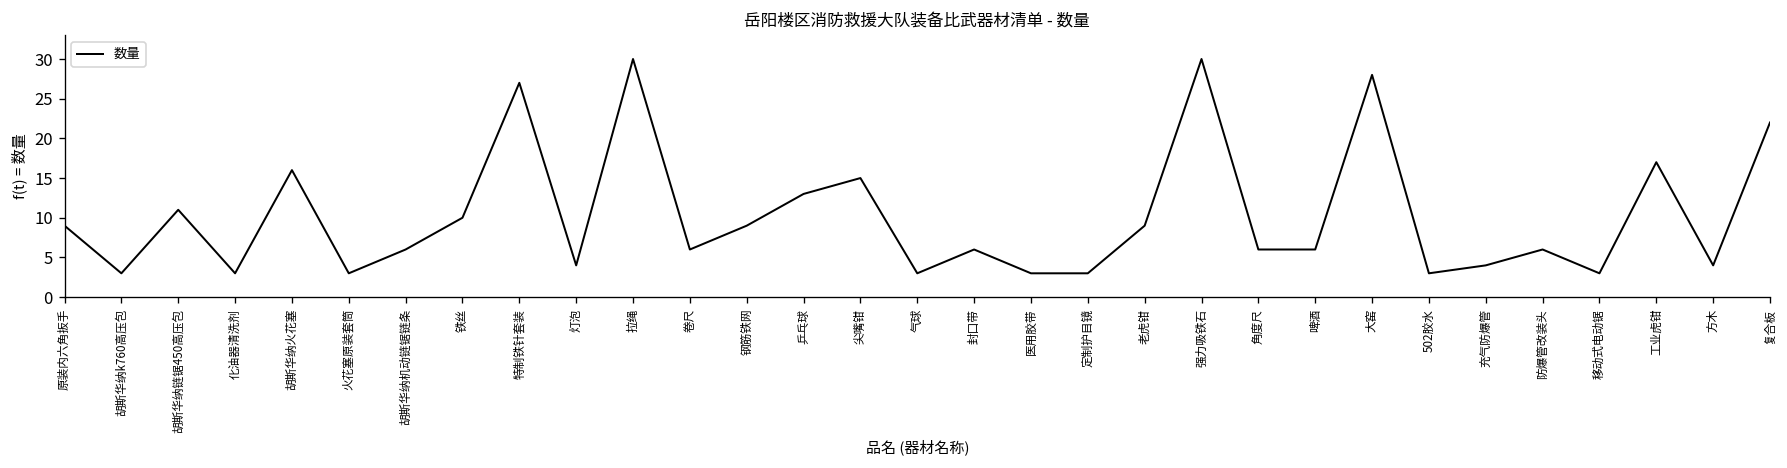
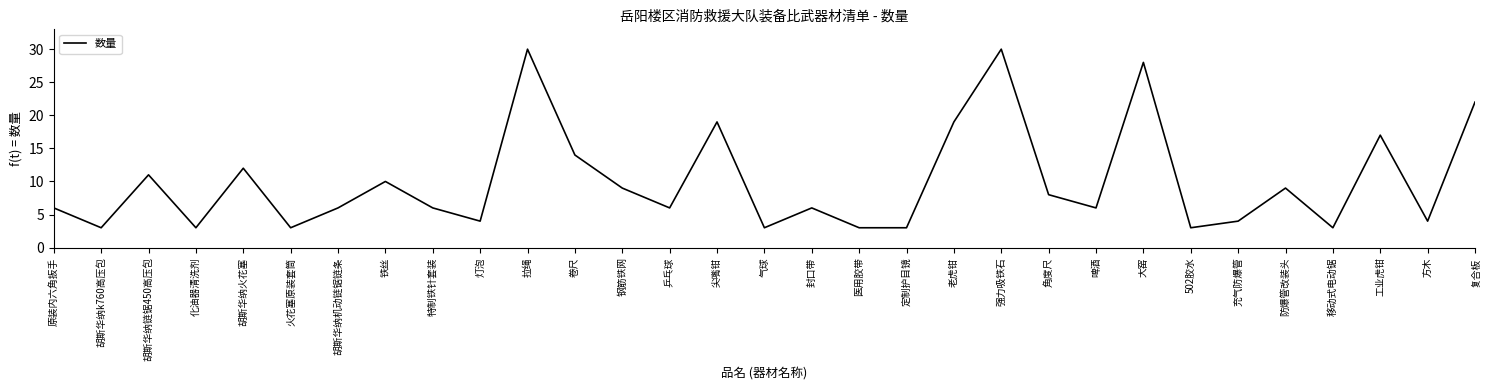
原装内六角扳手: 9 -> 6
胡斯华纳火花塞: 16 -> 12
特制铁针套装: 27 -> 6
卷尺: 6 -> 14
乒乓球: 13 -> 6
尖嘴钳: 15 -> 19
老虎钳: 9 -> 19
角度尺: 6 -> 8
防爆管改装头: 6 -> 9
